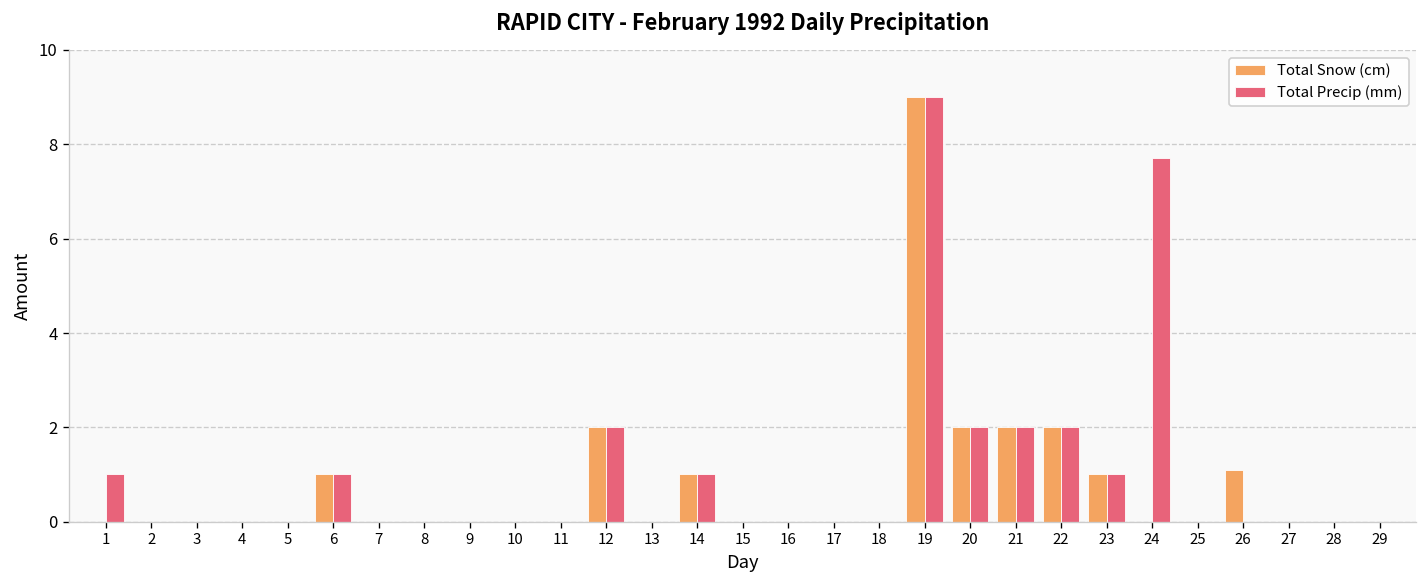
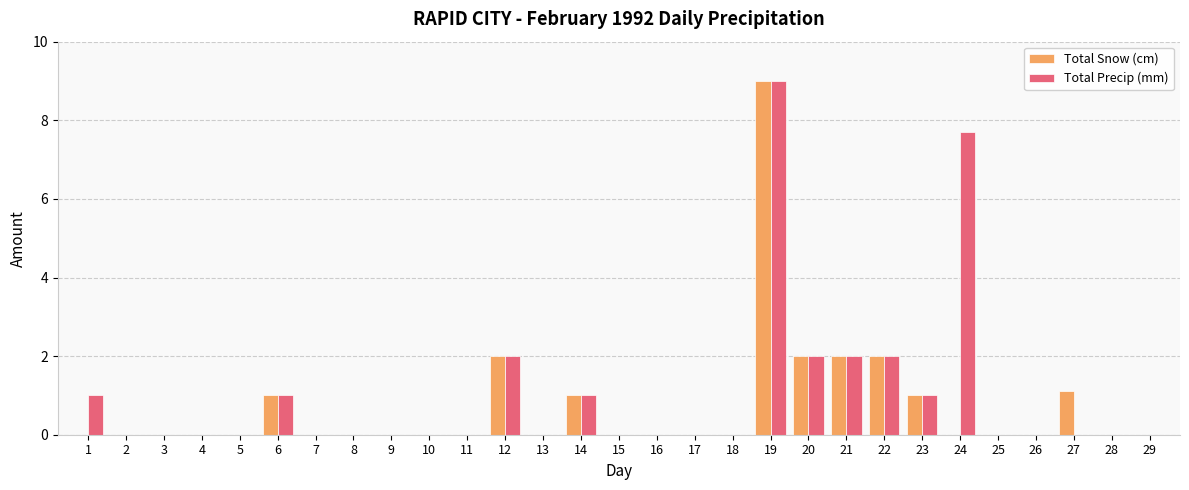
Total Snow (cm), 26: 1.1 -> 0.0
Total Snow (cm), 27: 0.0 -> 1.1
